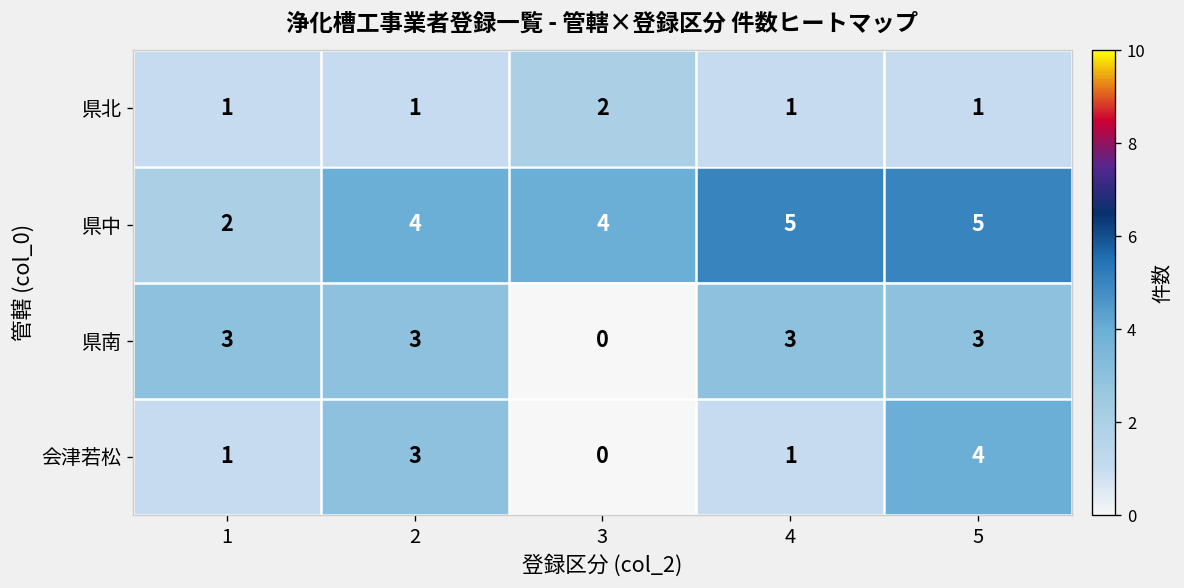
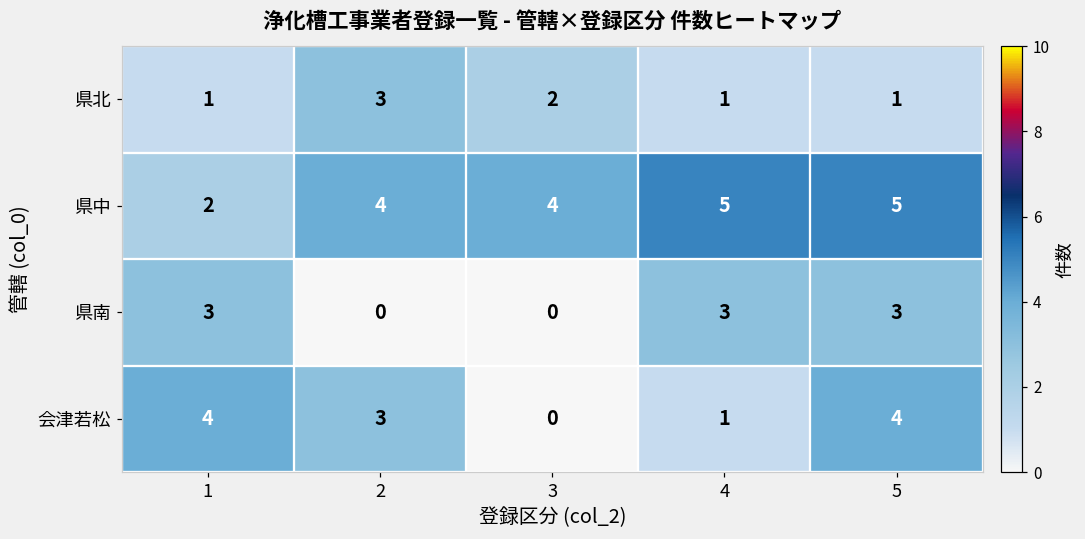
県北, 2: 1 -> 3
県南, 2: 3 -> 0
会津若松, 1: 1 -> 4
